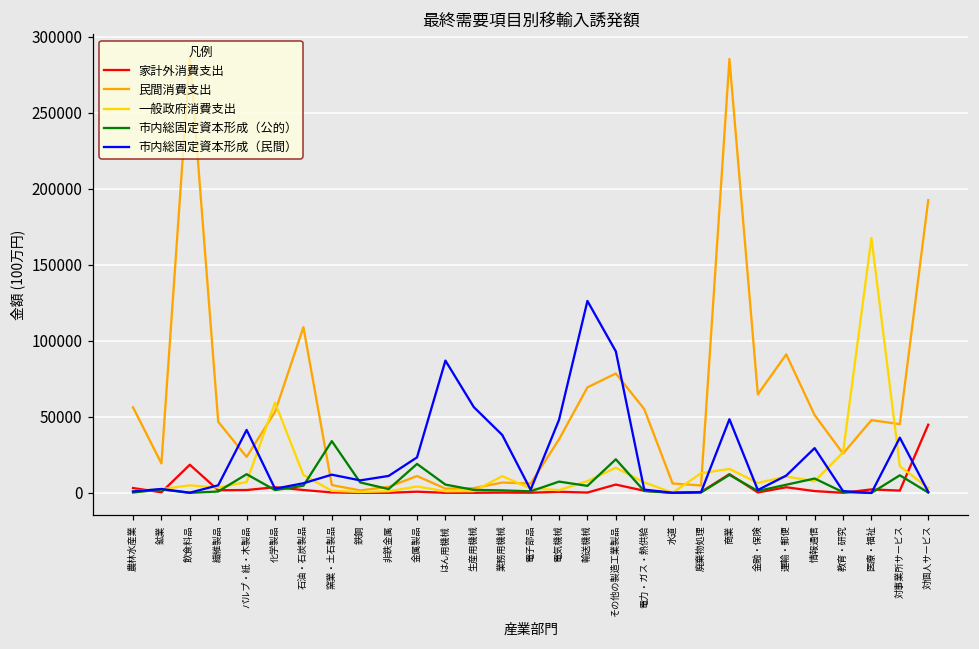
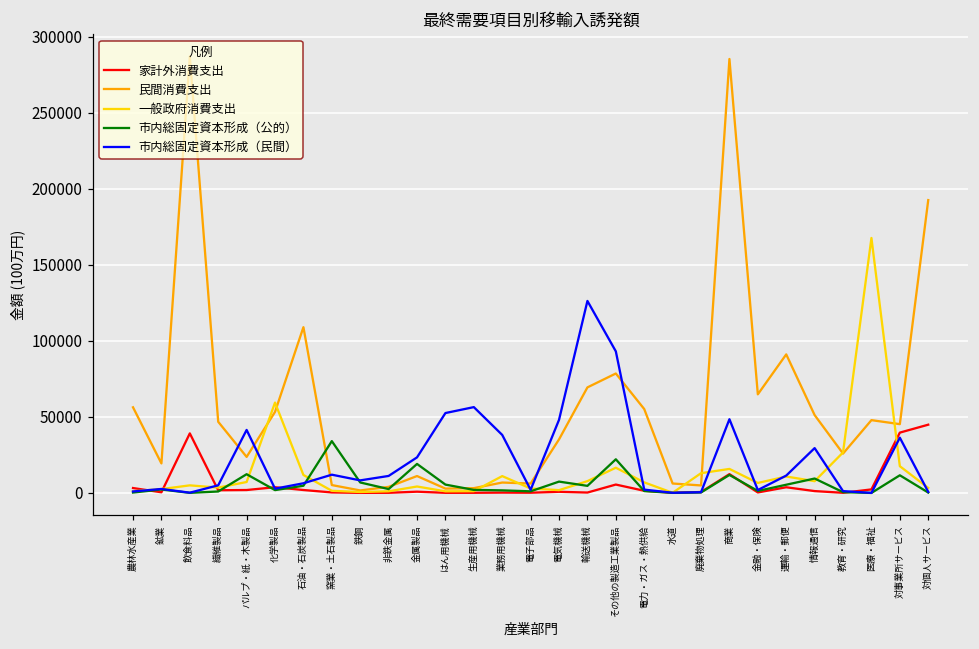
家計外消費支出, 飲食料品: 19000 -> 39000
市内総固定資本形成（民間）, はん用機械: 87000 -> 53000
家計外消費支出, 対事業所サービス: 2000 -> 40000
